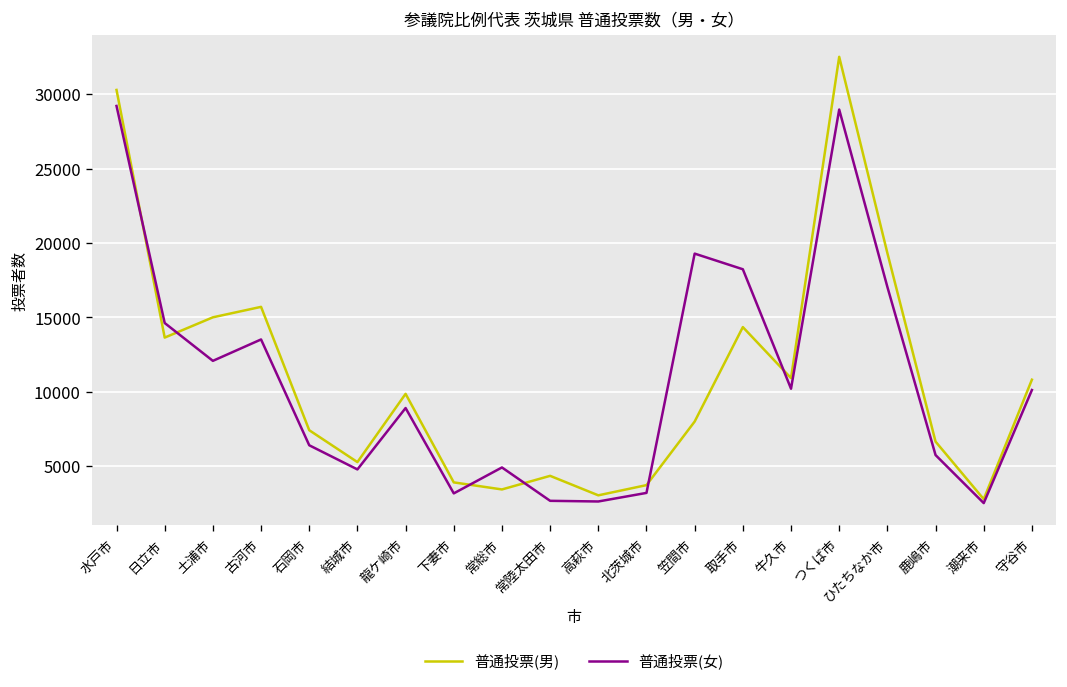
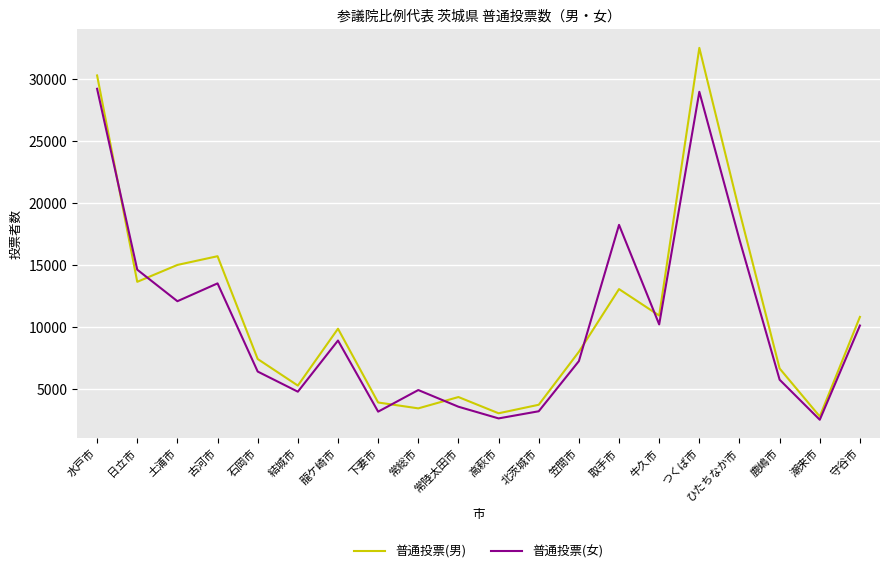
普通投票(女), 常陸太田市: 2700 -> 3600
普通投票(女), 笠間市: 19300 -> 7300
普通投票(男), 取手市: 14300 -> 13100
